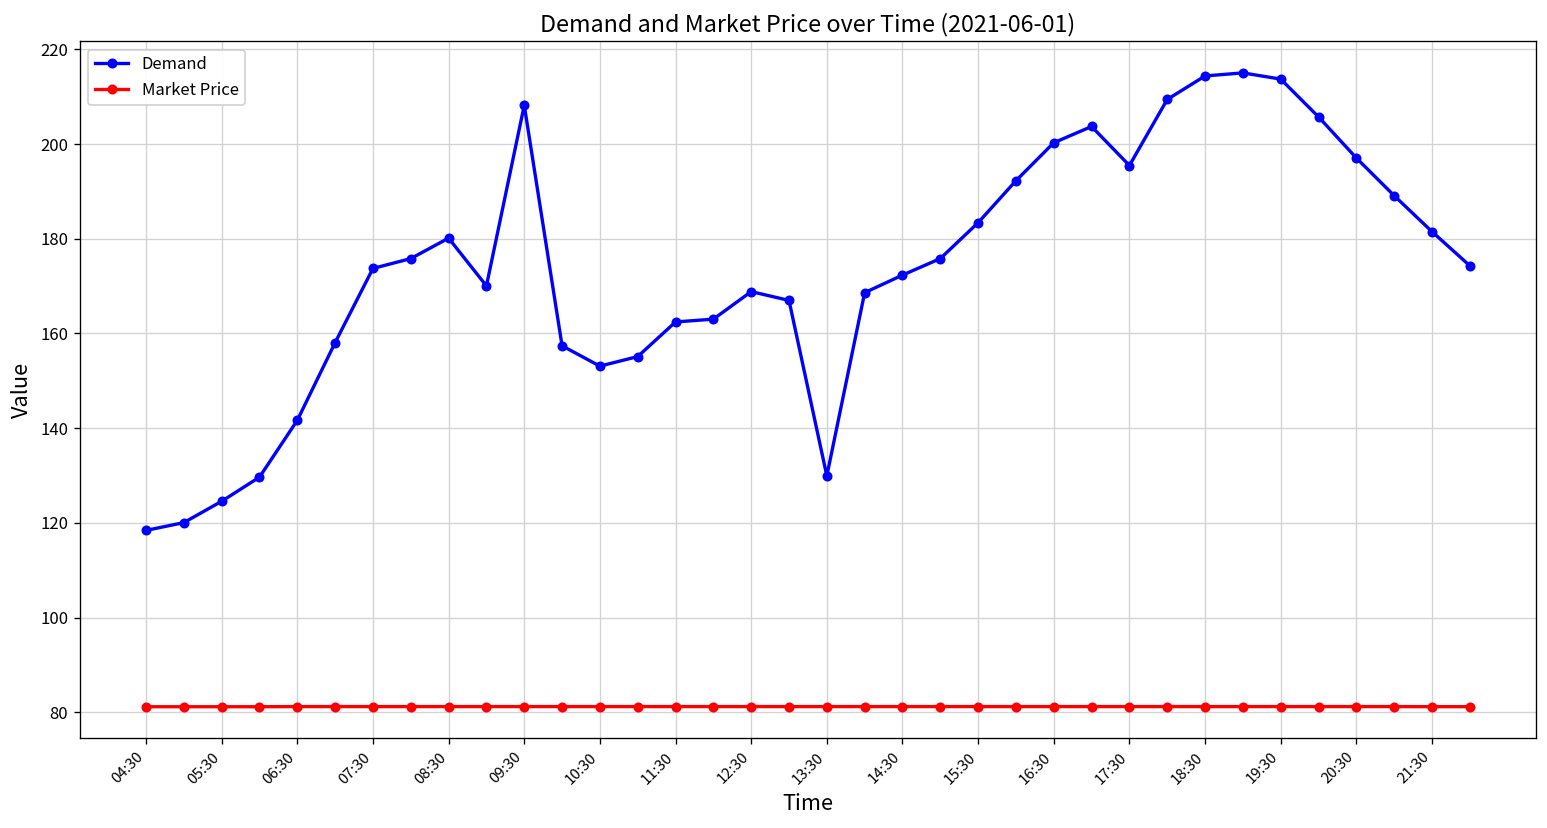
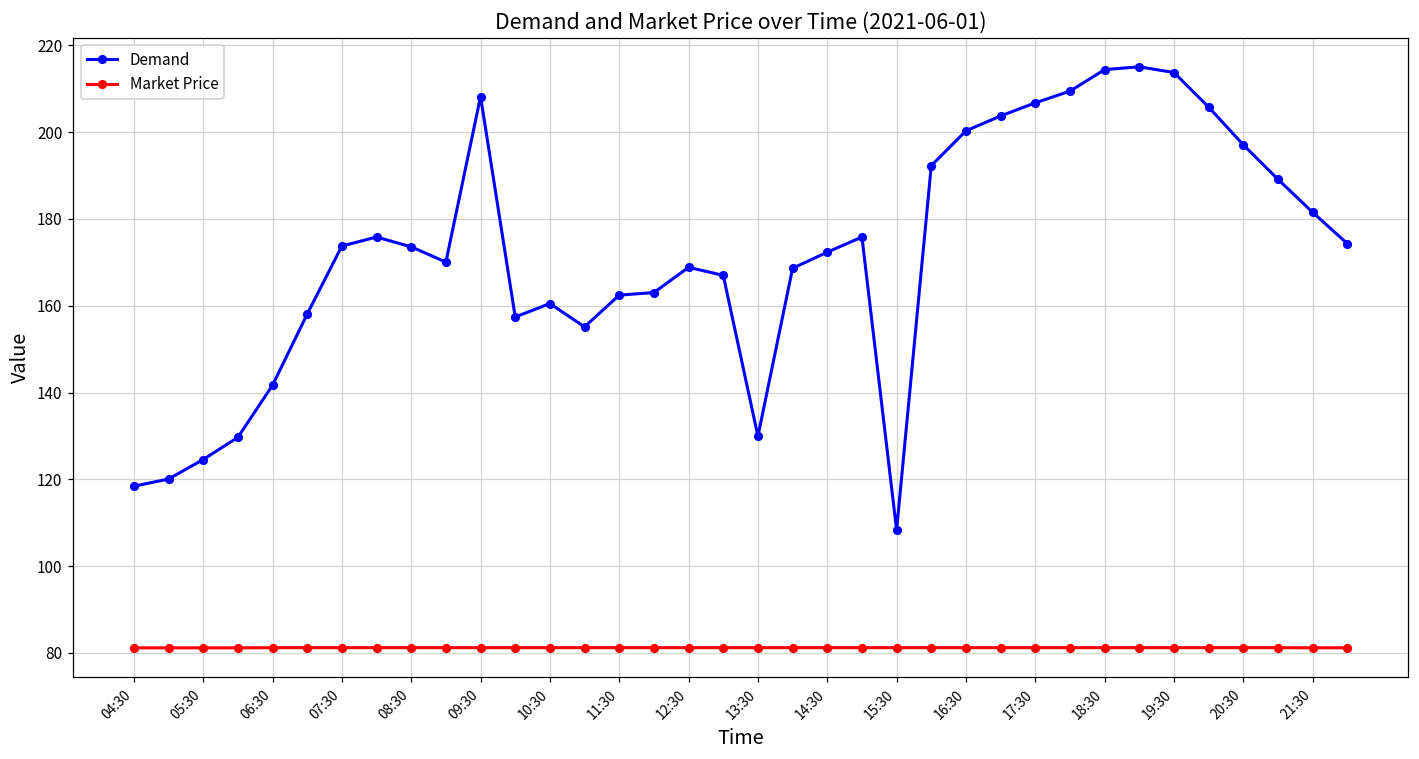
Demand, 08:30: 180 -> 174
Demand, 10:30: 153 -> 160
Demand, 15:30: 183 -> 108
Demand, 17:30: 195 -> 207
